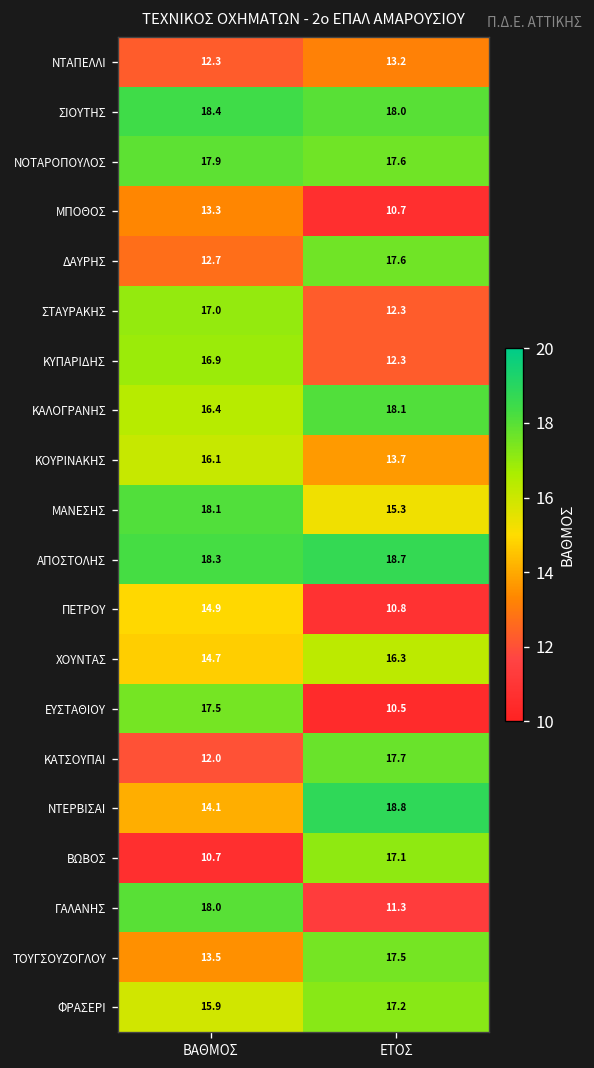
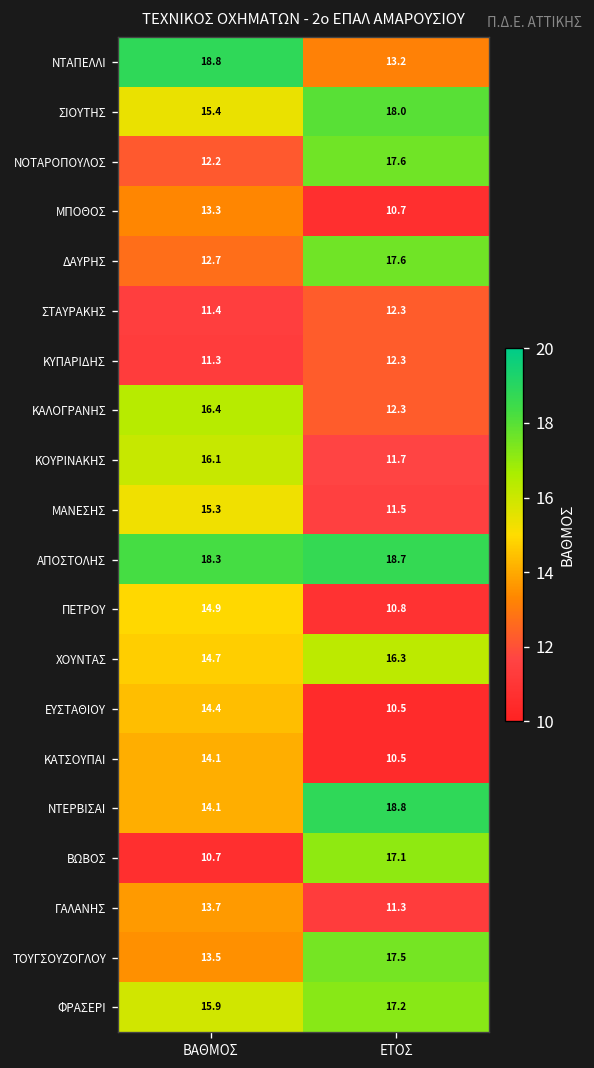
ΝΤΑΠΕΛΛΙ, ΒΑΘΜΟΣ: 12.3 -> 18.8
ΣΙΟΥΤΗΣ, ΒΑΘΜΟΣ: 18.4 -> 15.4
ΝΟΤΑΡΟΠΟΥΛΟΣ, ΒΑΘΜΟΣ: 17.9 -> 12.2
ΣΤΑΥΡΑΚΗΣ, ΒΑΘΜΟΣ: 17.0 -> 11.4
ΚΥΠΑΡΙΔΗΣ, ΒΑΘΜΟΣ: 16.9 -> 11.3
ΚΑΛΟΓΡΑΝΗΣ, ΕΤΟΣ: 18.1 -> 12.3
ΚΟΥΡΙΝΑΚΗΣ, ΕΤΟΣ: 13.7 -> 11.7
ΜΑΝΕΣΗΣ, ΒΑΘΜΟΣ: 18.1 -> 15.3
ΜΑΝΕΣΗΣ, ΕΤΟΣ: 15.3 -> 11.5
ΕΥΣΤΑΘΙΟΥ, ΒΑΘΜΟΣ: 17.5 -> 14.4
ΚΑΤΣΟΥΠΑΙ, ΒΑΘΜΟΣ: 12.0 -> 14.1
ΚΑΤΣΟΥΠΑΙ, ΕΤΟΣ: 17.7 -> 10.5
ΓΑΛΑΝΗΣ, ΒΑΘΜΟΣ: 18.0 -> 13.7
